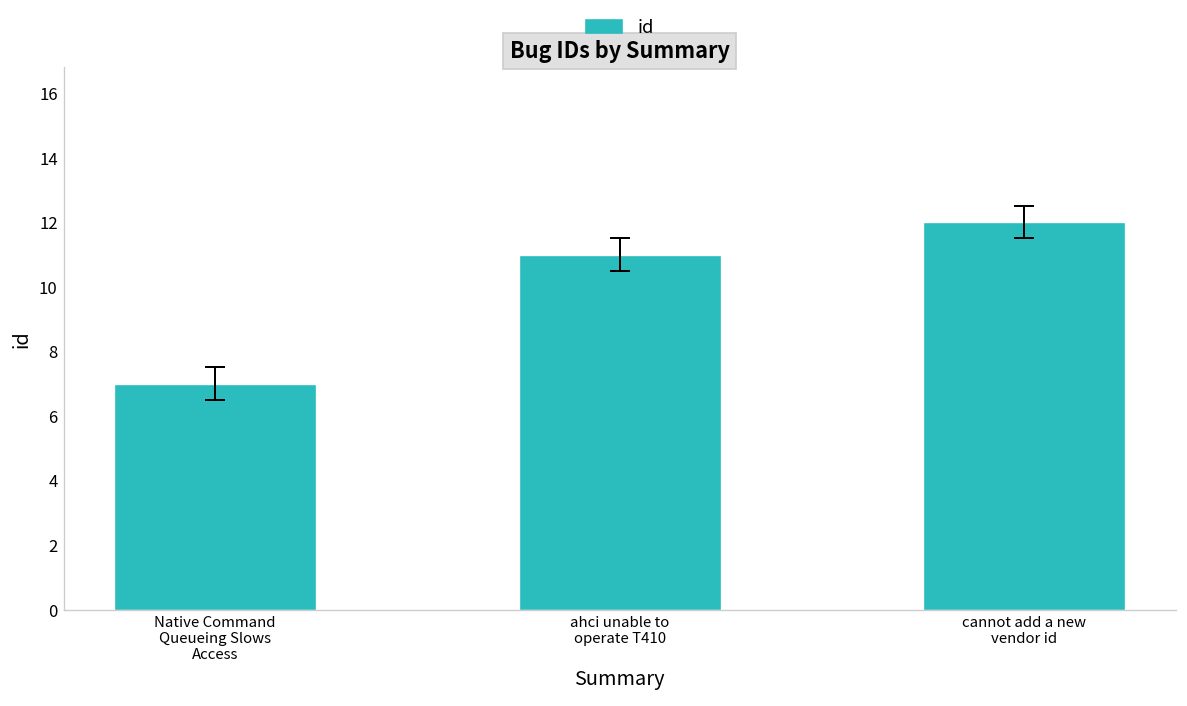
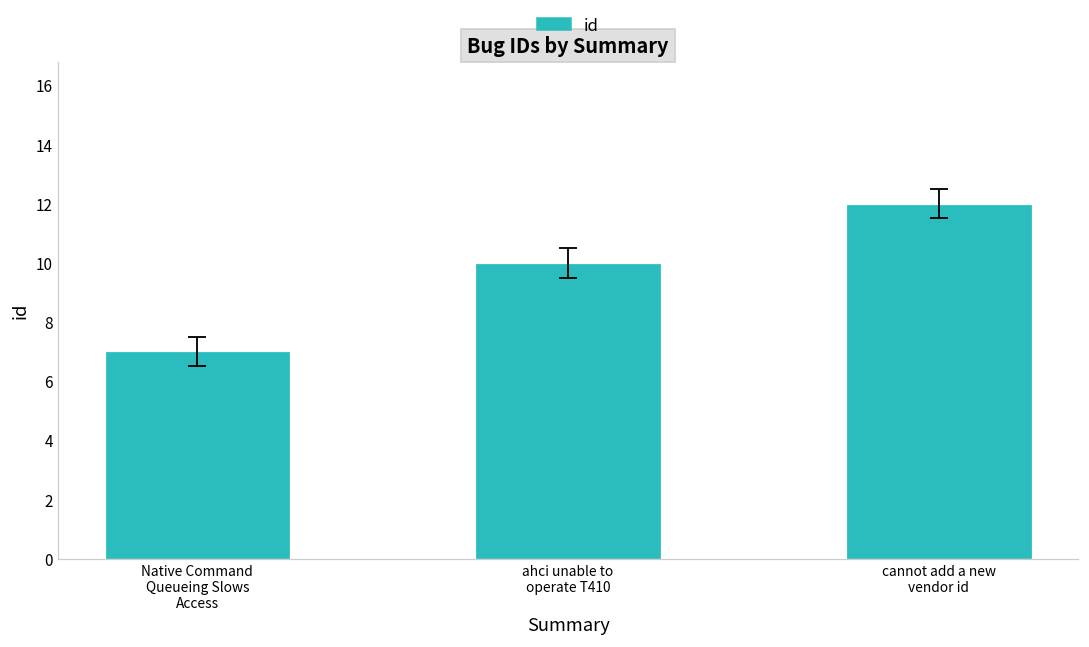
id, ahci unable to operate T410: 11 -> 10
